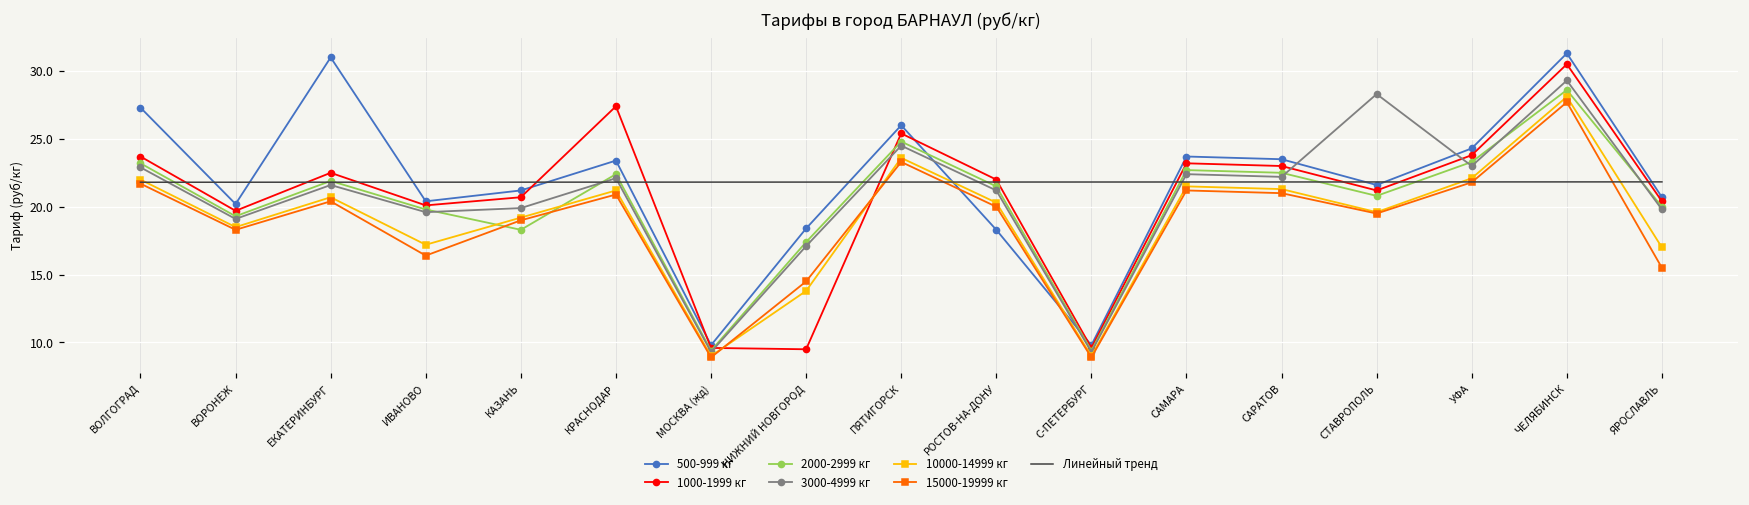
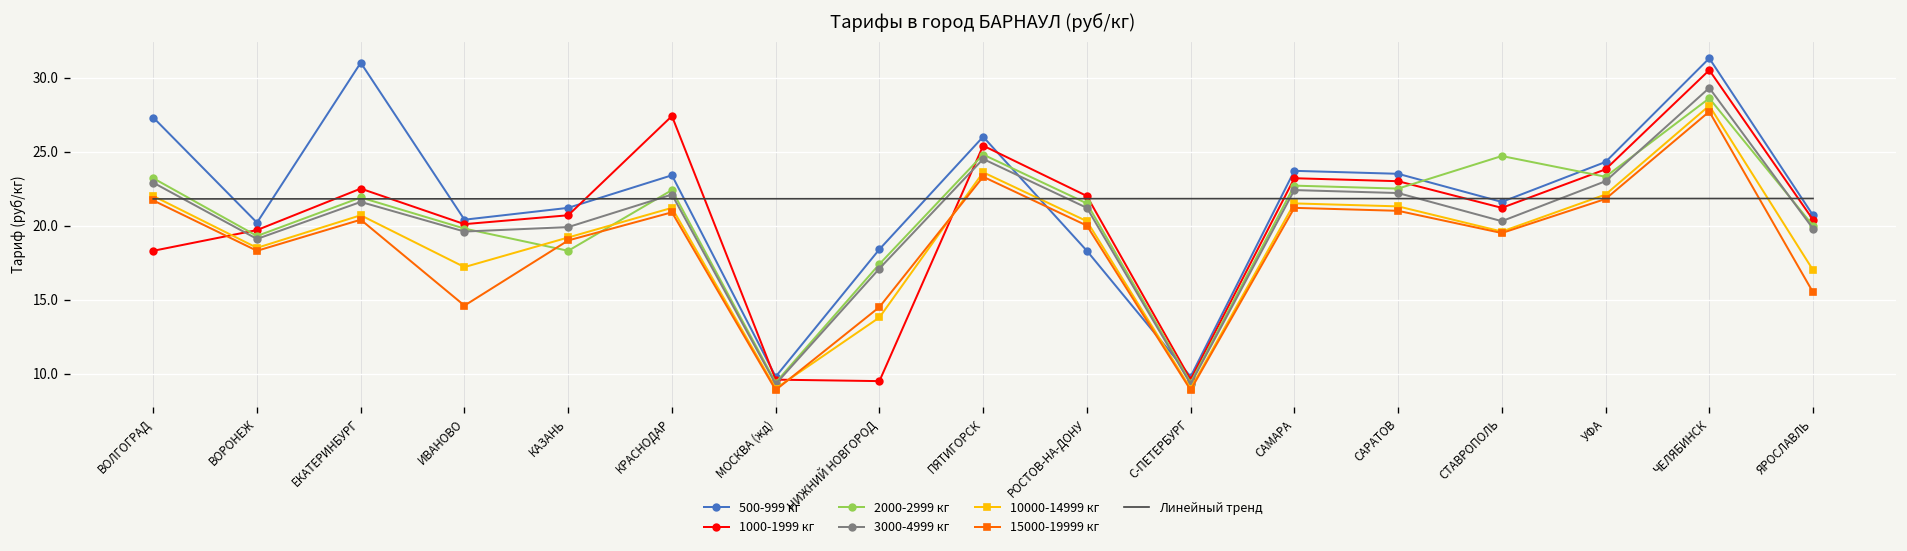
1000-1999 кг, ВОЛГОГРАД: 23.7 -> 18.3
15000-19999 кг, ИВАНОВО: 16.4 -> 14.6
2000-2999 кг, СТАВРОПОЛЬ: 20.8 -> 24.7
3000-4999 кг, СТАВРОПОЛЬ: 28.3 -> 20.3
